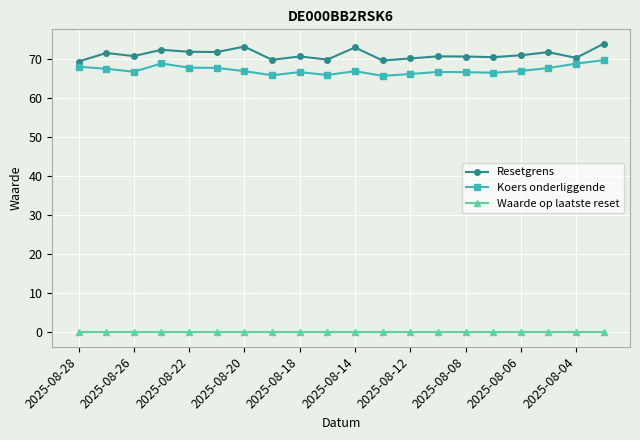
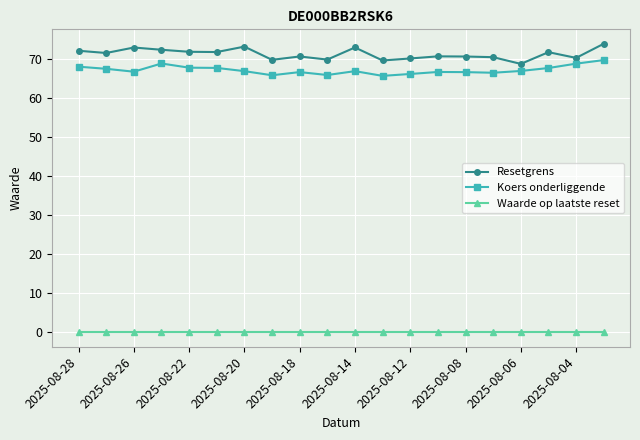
Resetgrens, 2025-08-28: 69 -> 72
Resetgrens, 2025-08-26: 71 -> 73
Resetgrens, 2025-08-06: 71 -> 69
